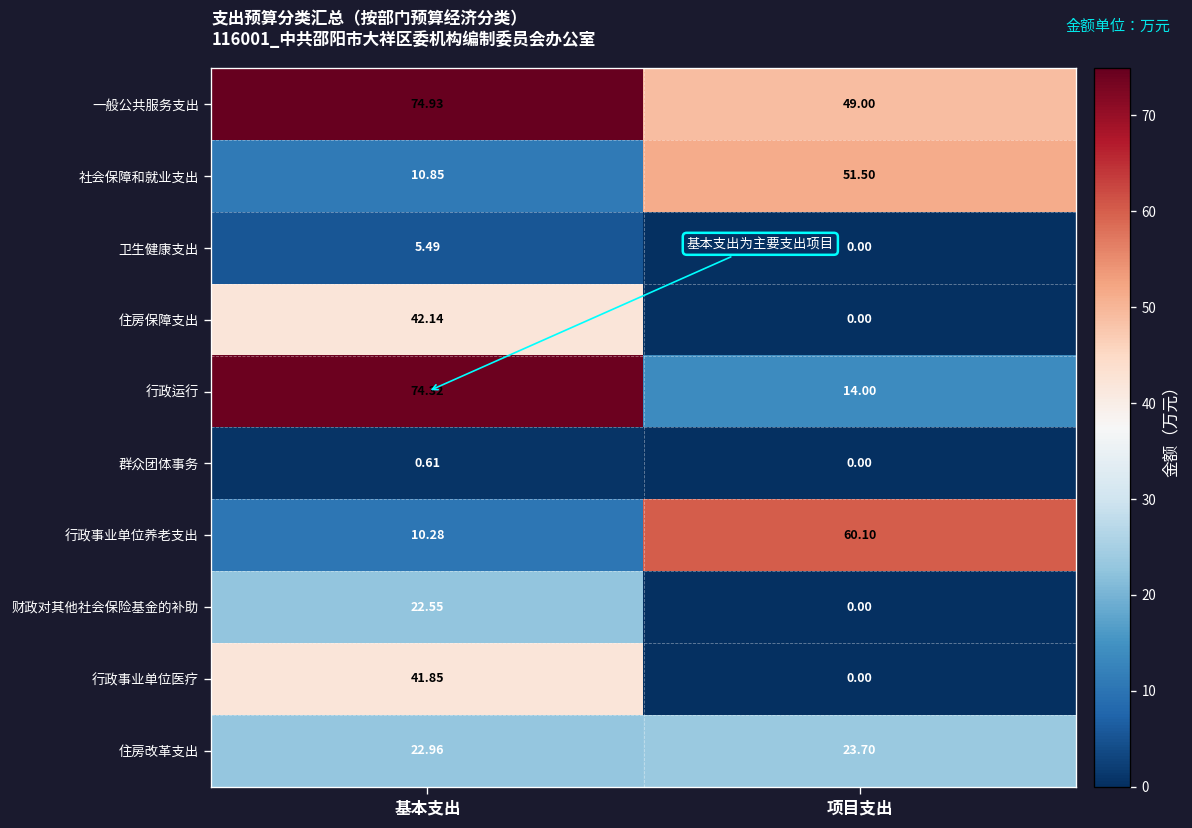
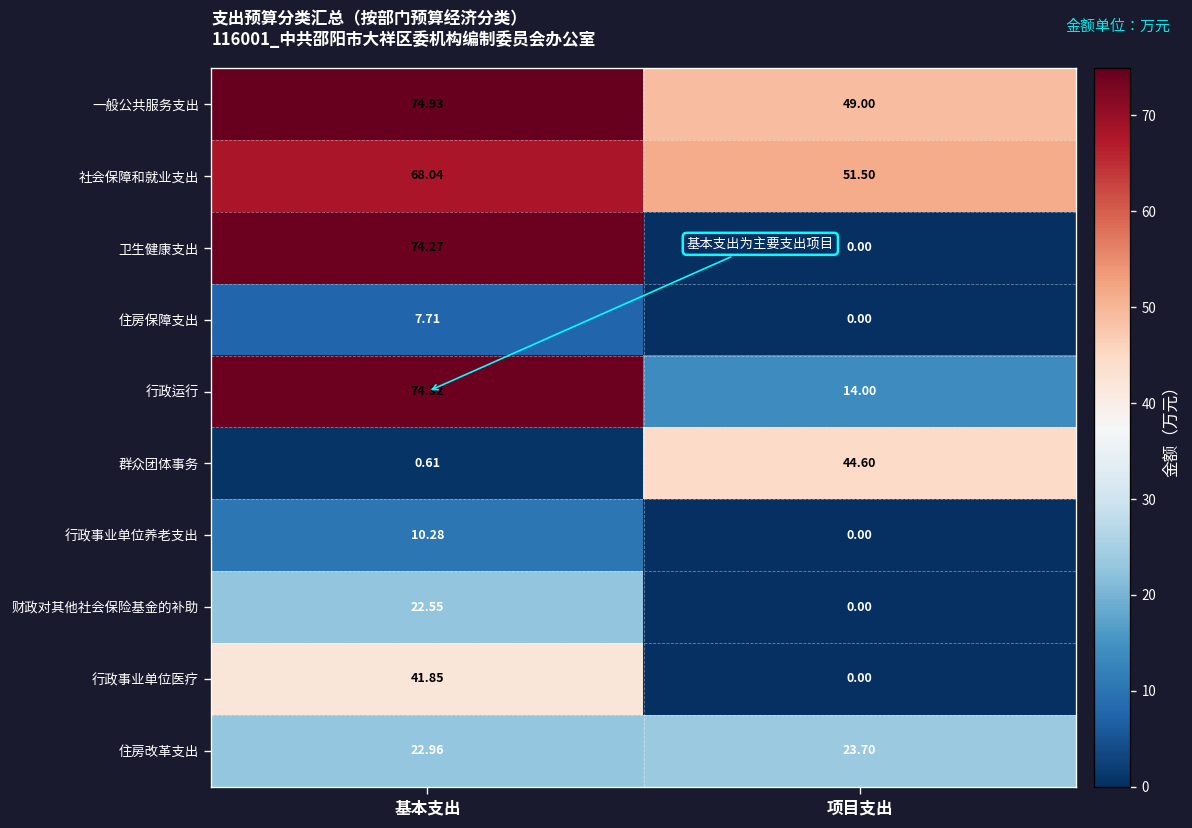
社会保障和就业支出, 基本支出: 10.85 -> 68.04
卫生健康支出, 基本支出: 5.49 -> 74.27
住房保障支出, 基本支出: 42.14 -> 7.71
群众团体事务, 项目支出: 0.00 -> 44.60
行政事业单位养老支出, 项目支出: 60.10 -> 0.00
